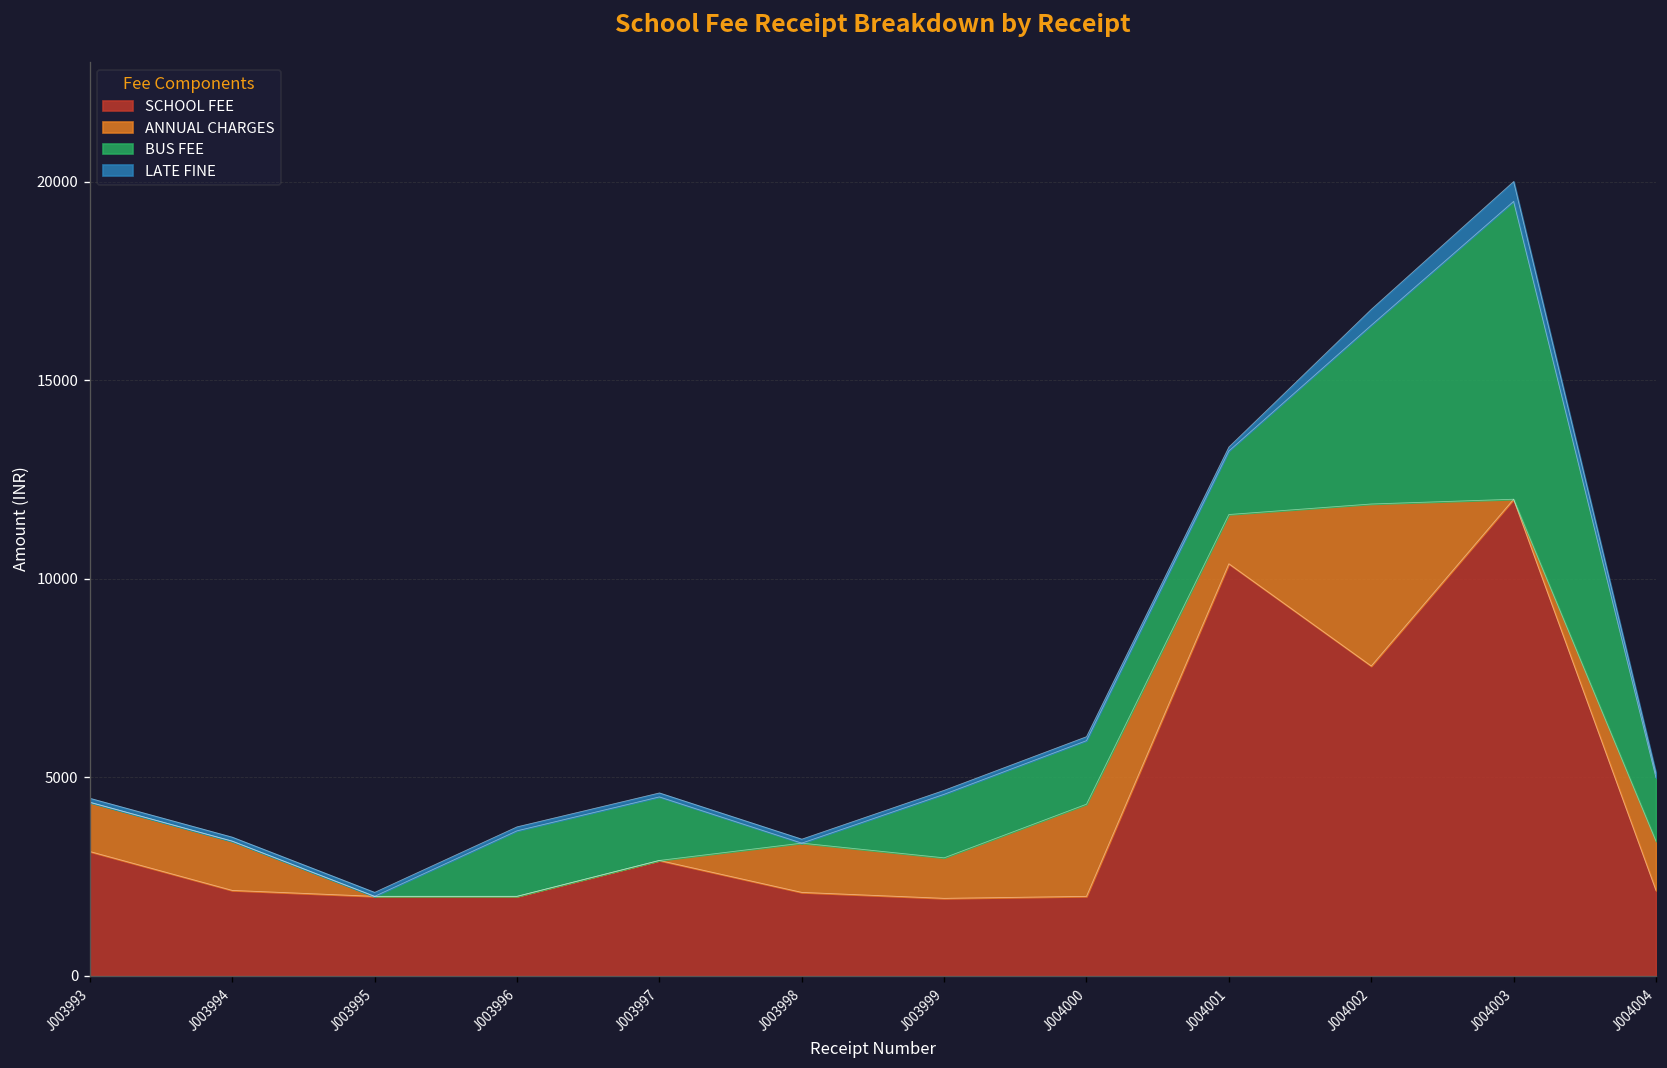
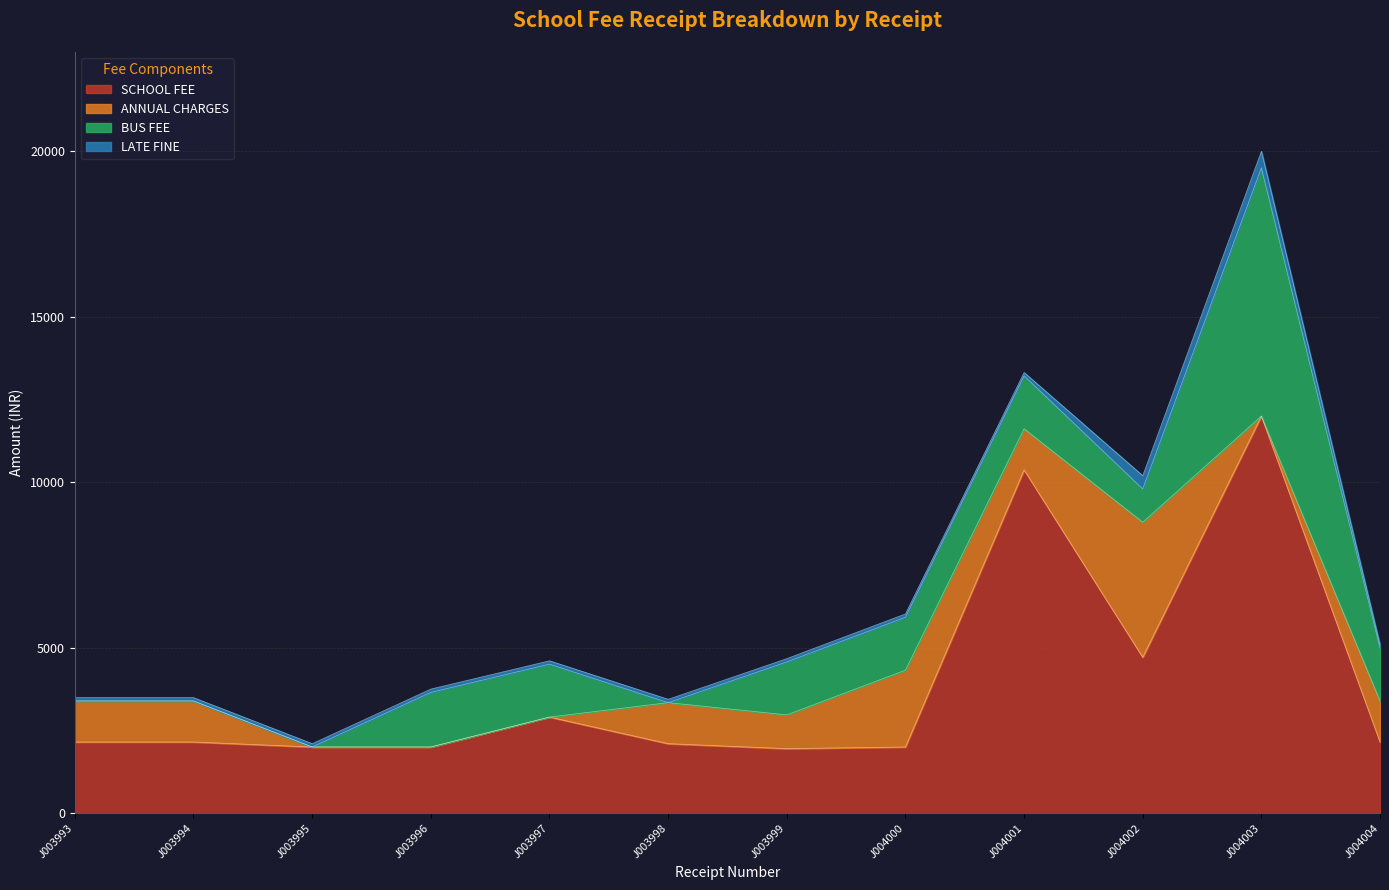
SCHOOL FEE, J003993: 3100 -> 2200
SCHOOL FEE, J004002: 7800 -> 4700
BUS FEE, J004002: 4500 -> 1000
